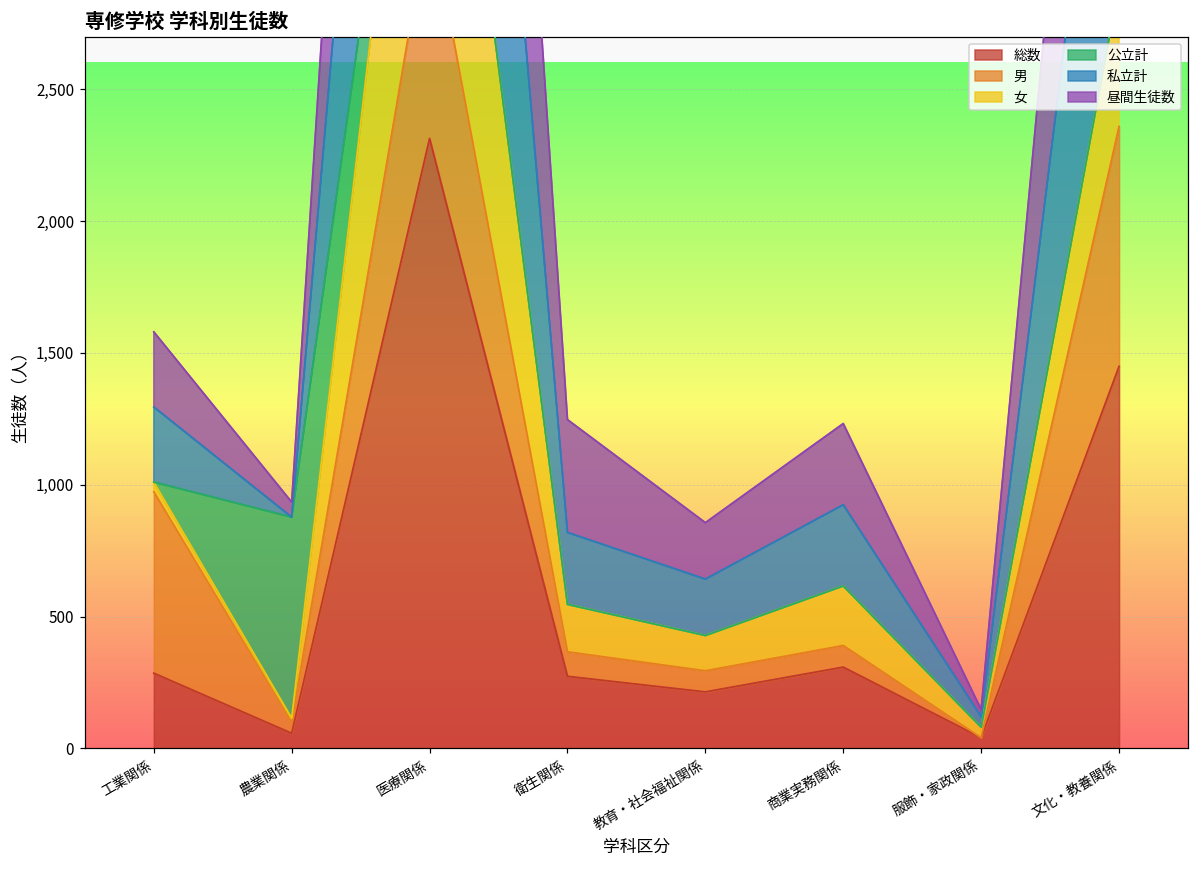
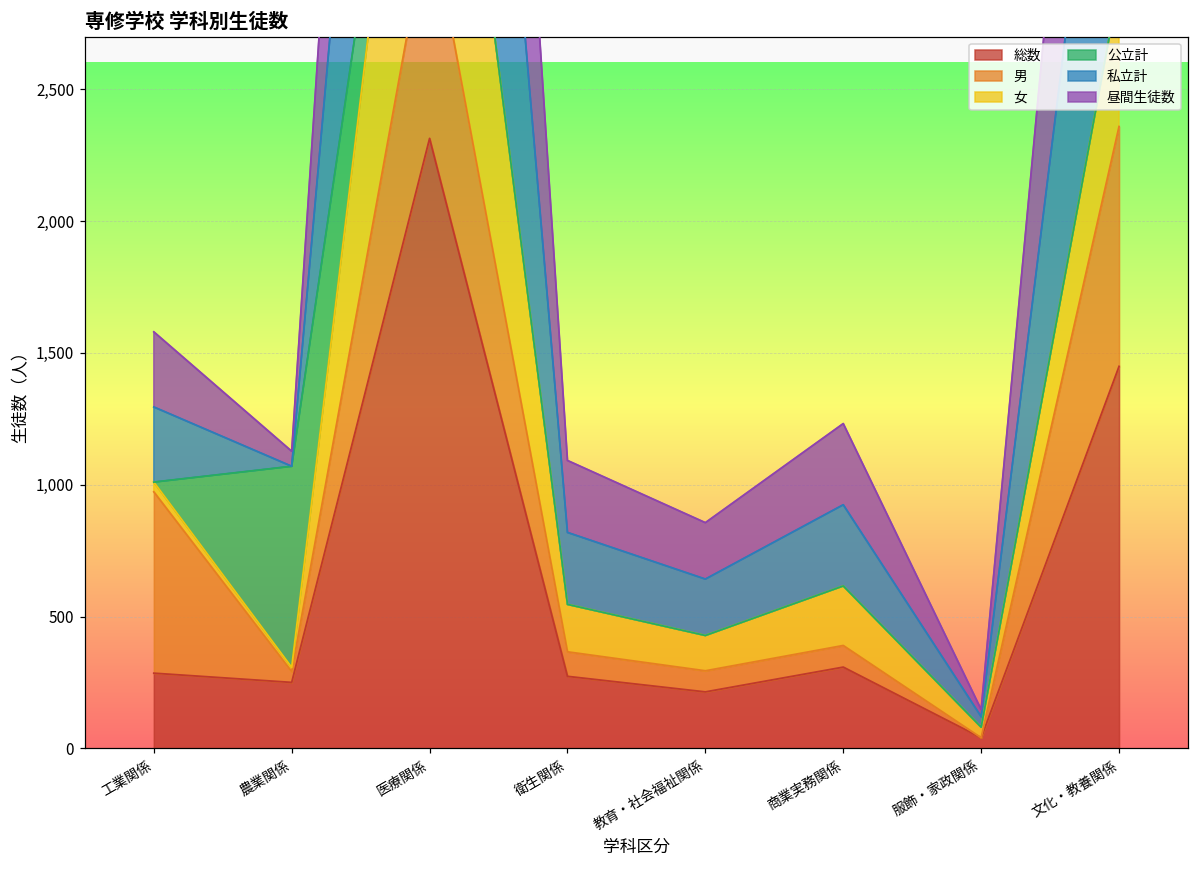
総数, 農業関係: 60 -> 250
昼間生徒数, 衛生関係: 430 -> 270
